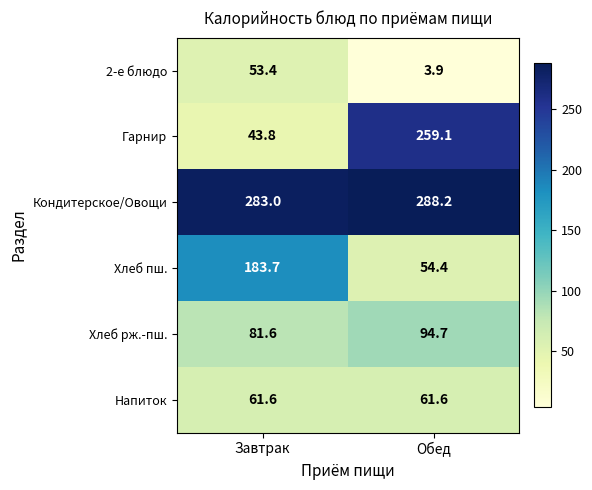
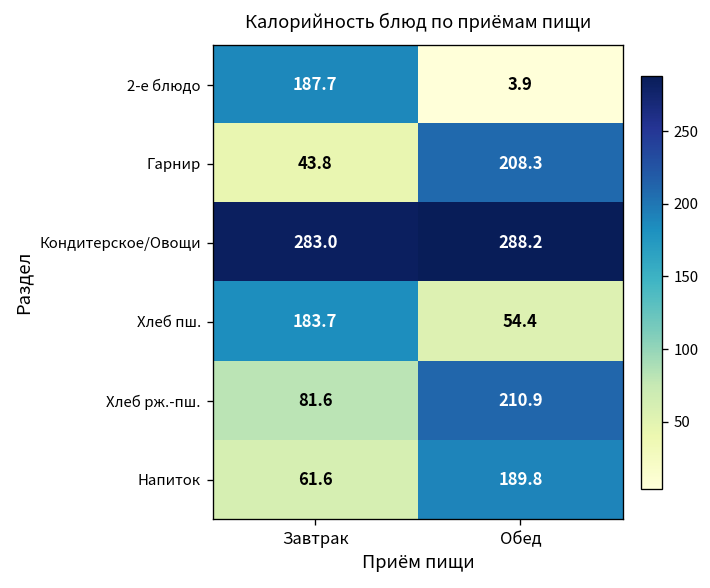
2-е блюдо, Завтрак: 53.4 -> 187.7
Гарнир, Обед: 259.1 -> 208.3
Хлеб рж.-пш., Обед: 94.7 -> 210.9
Напиток, Обед: 61.6 -> 189.8
